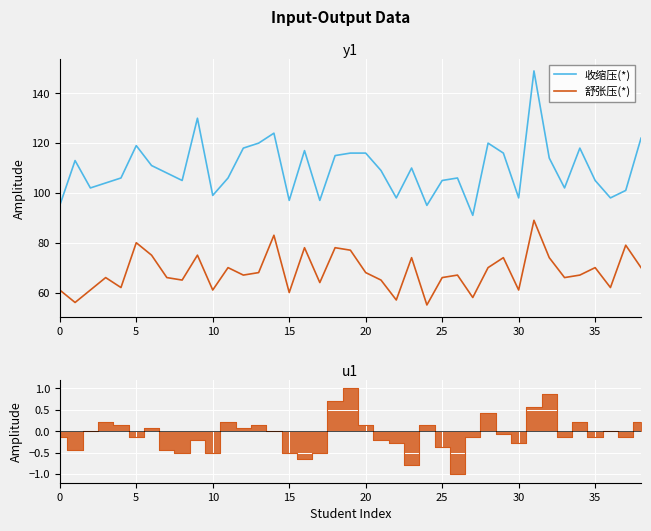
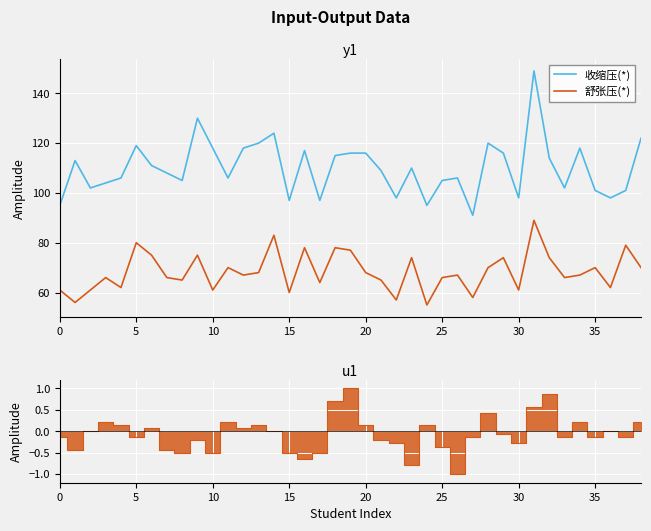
y1, 收缩压(*), 10: 99 -> 118
y1, 收缩压(*), 35: 105 -> 101
